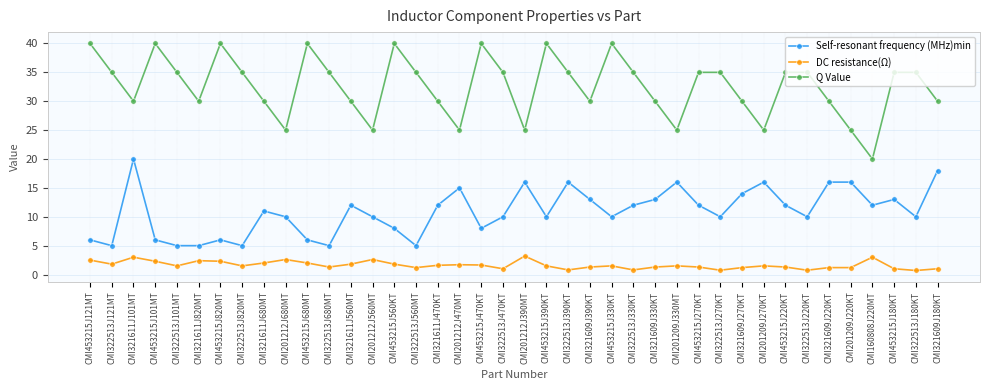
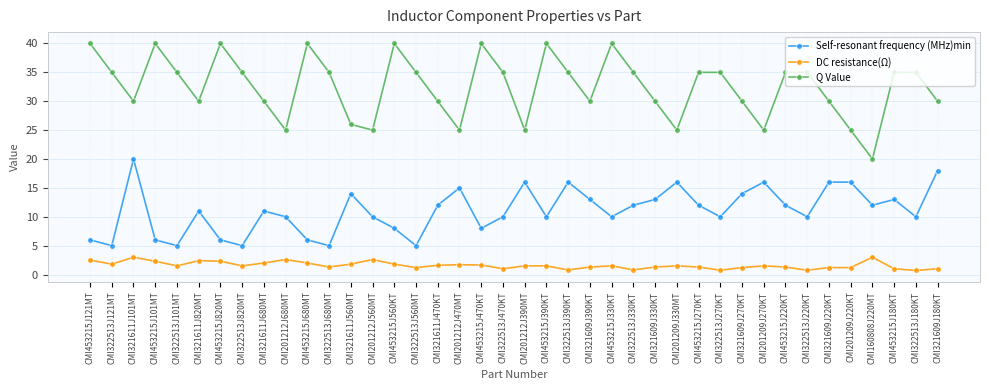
Self-resonant frequency (MHz)min, CMI321611J820MT: 5 -> 11
Self-resonant frequency (MHz)min, CMI321611J560MT: 12 -> 14
Q Value, CMI321611J560MT: 30 -> 26
DC resistance(Ω), CMI201212J390MT: 3 -> 2
